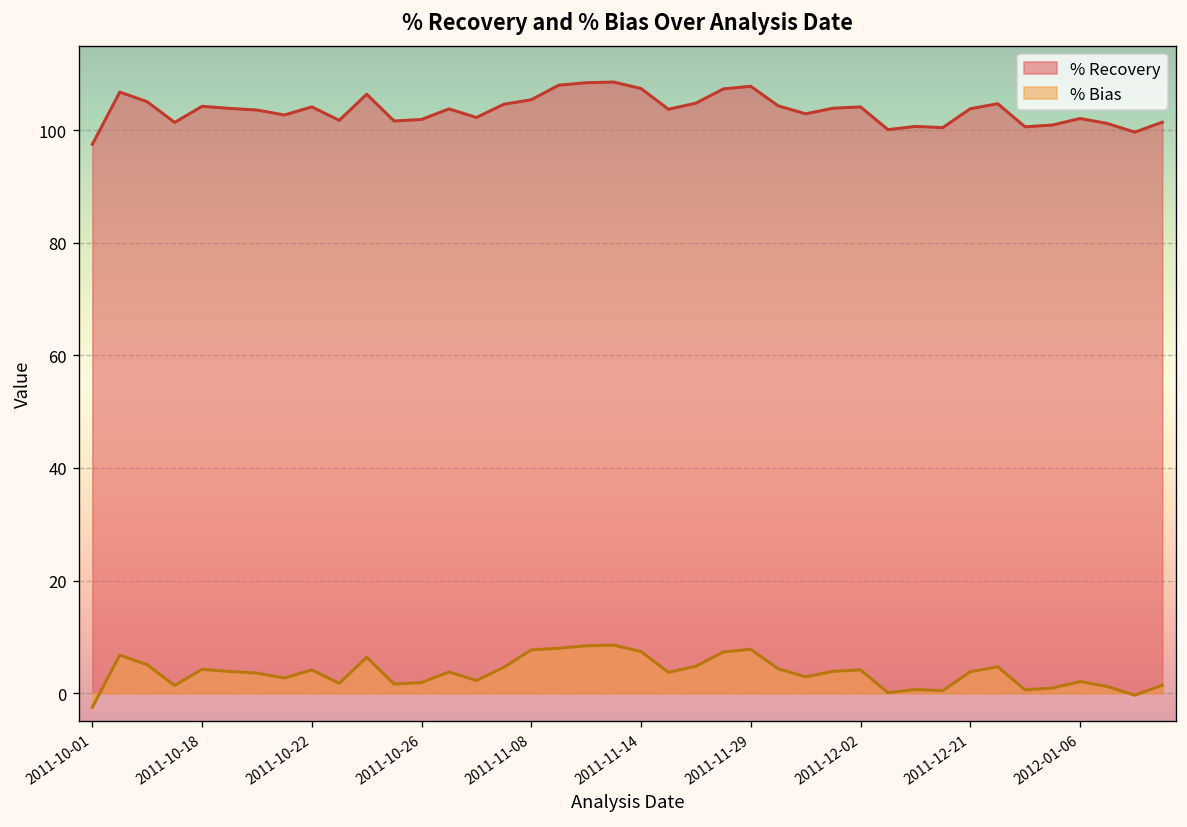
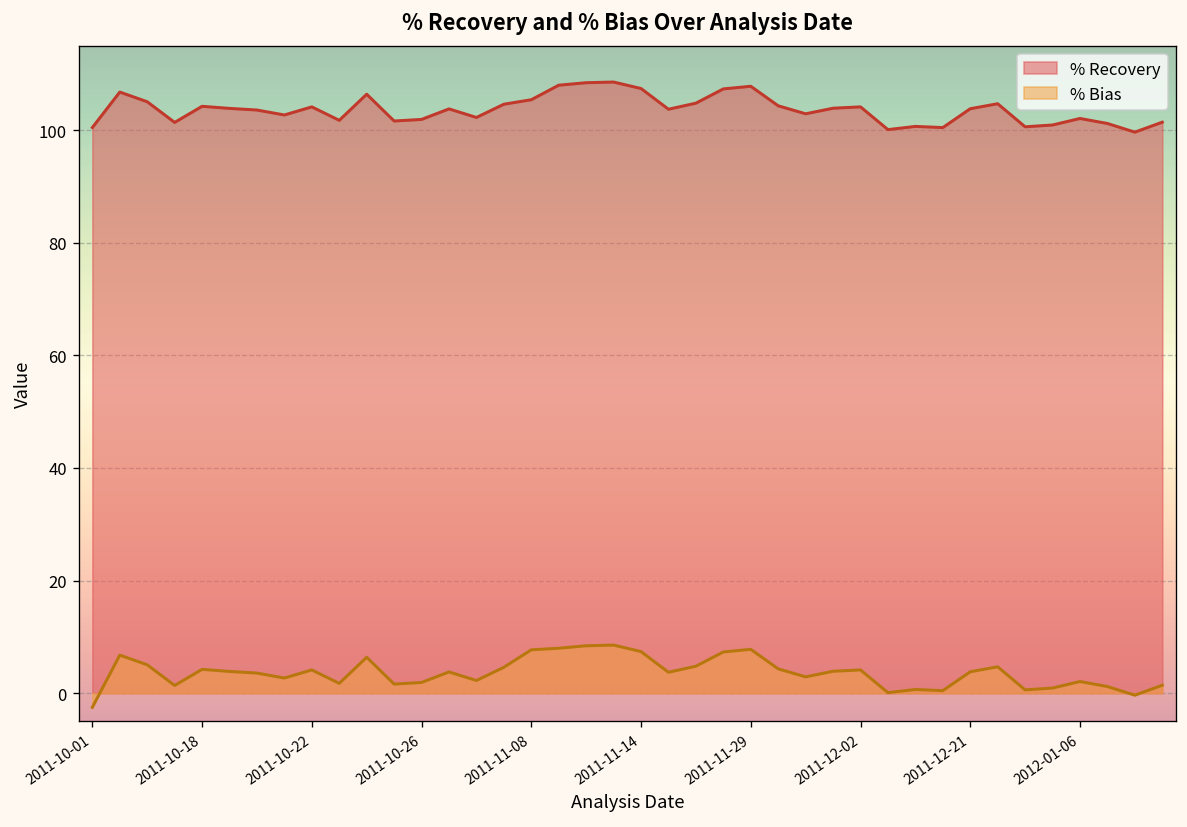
% Recovery, 2011-10-01: 97 -> 100
